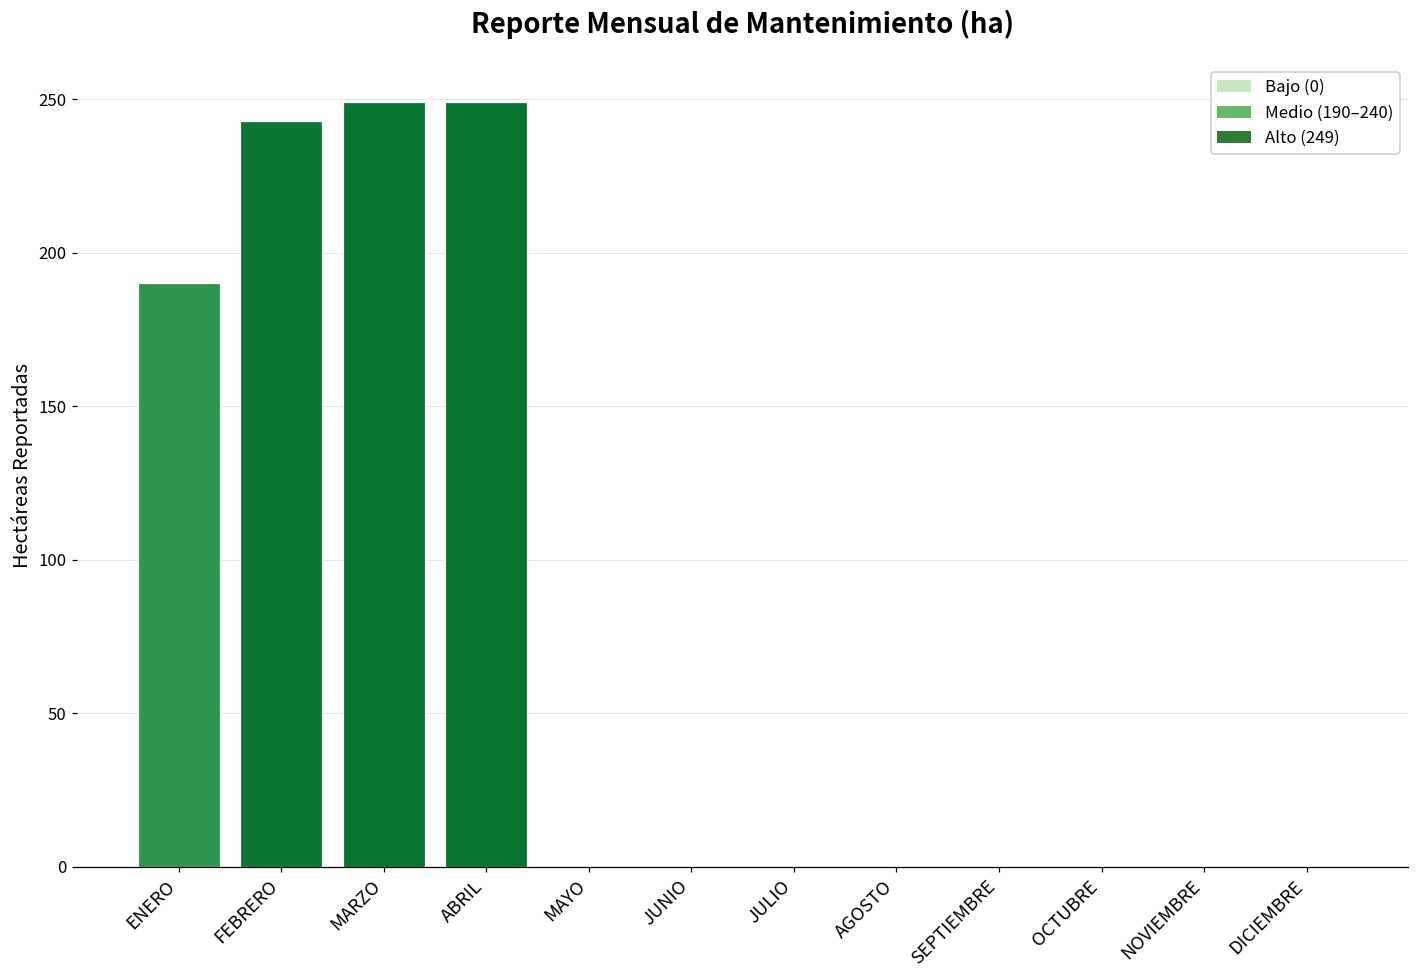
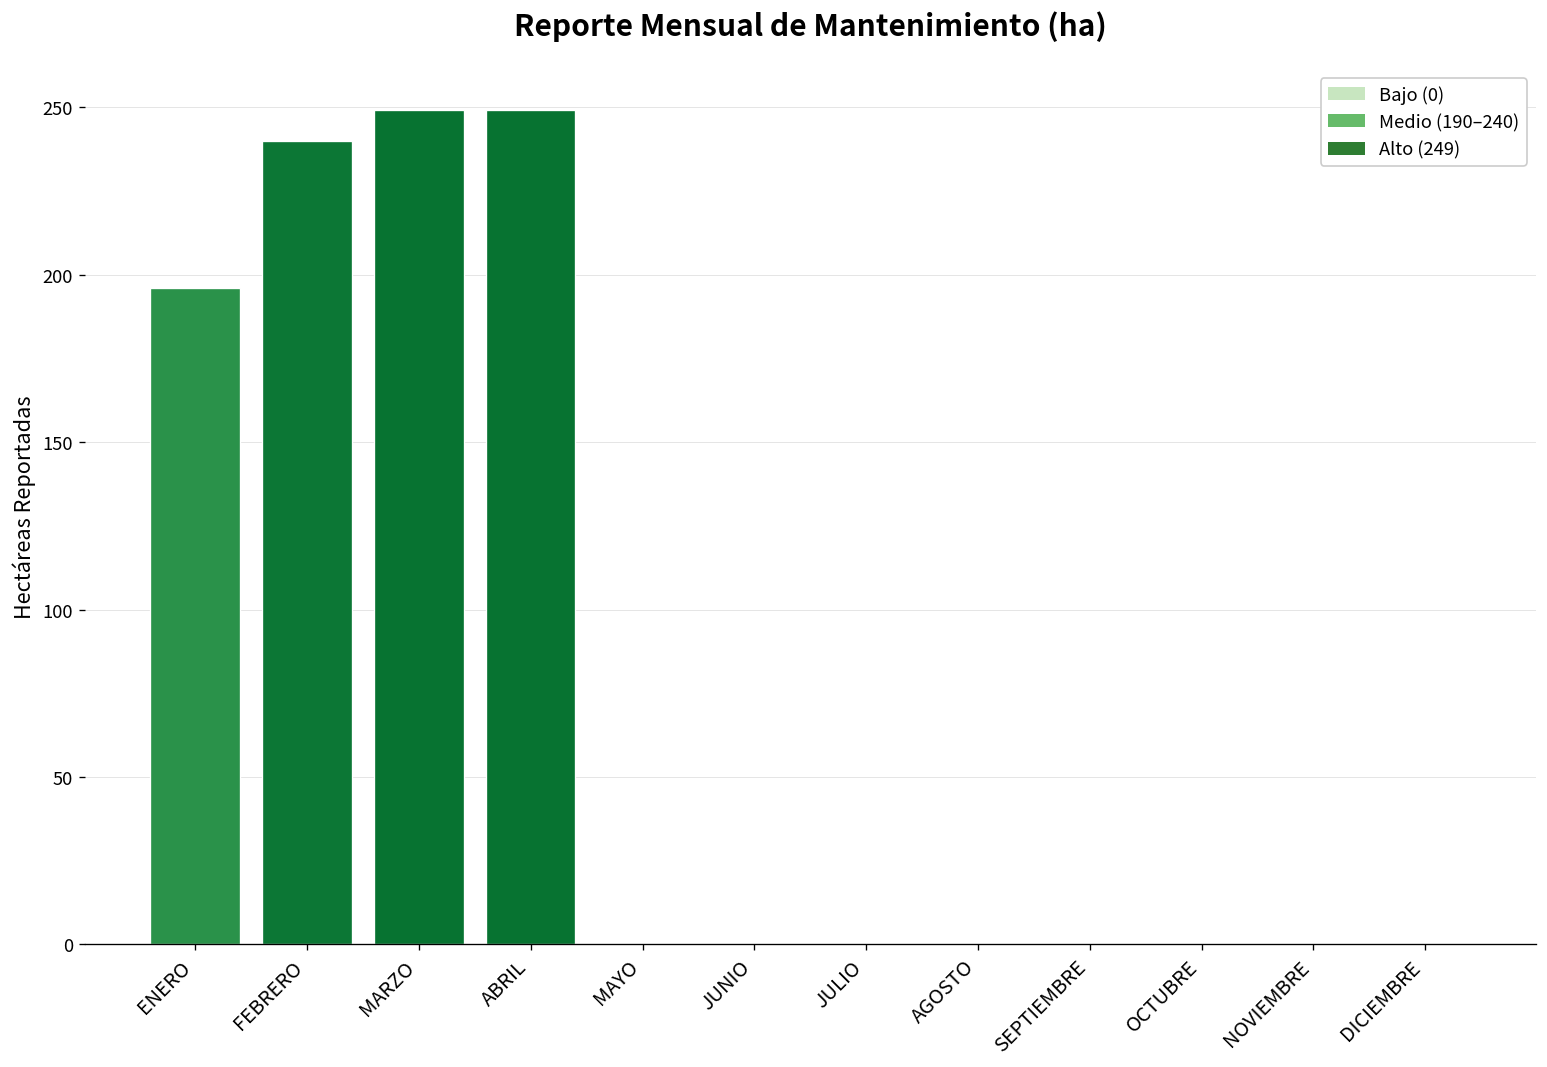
ENERO: 190 -> 196
FEBRERO: 243 -> 240
